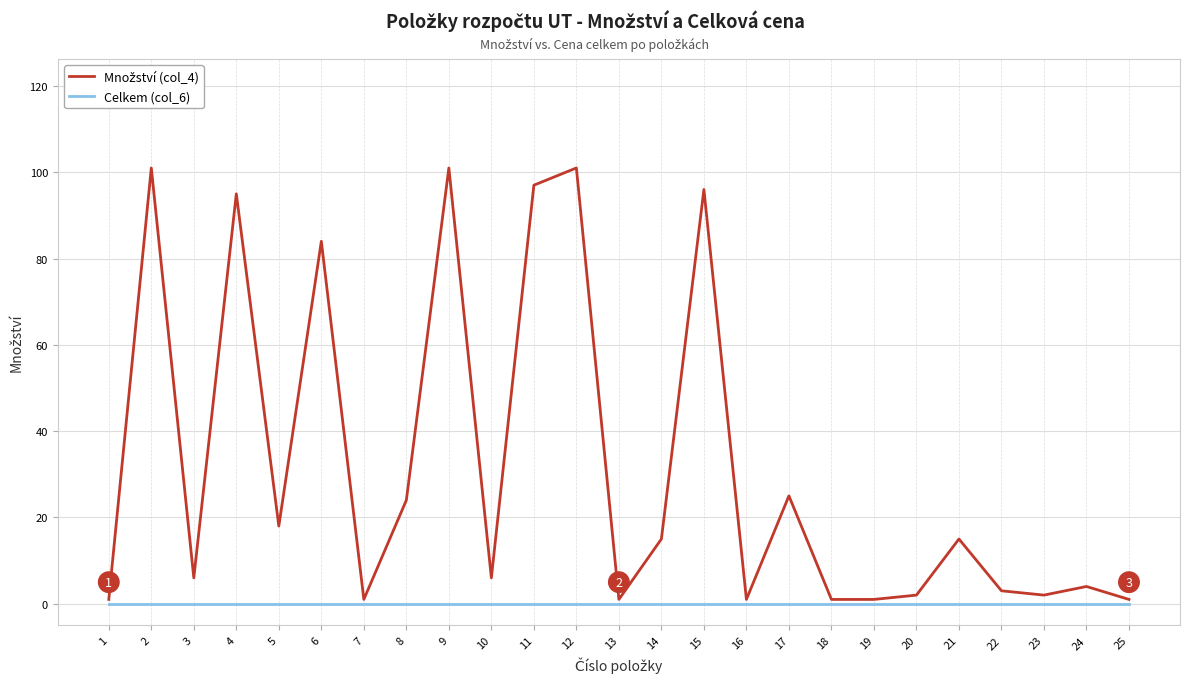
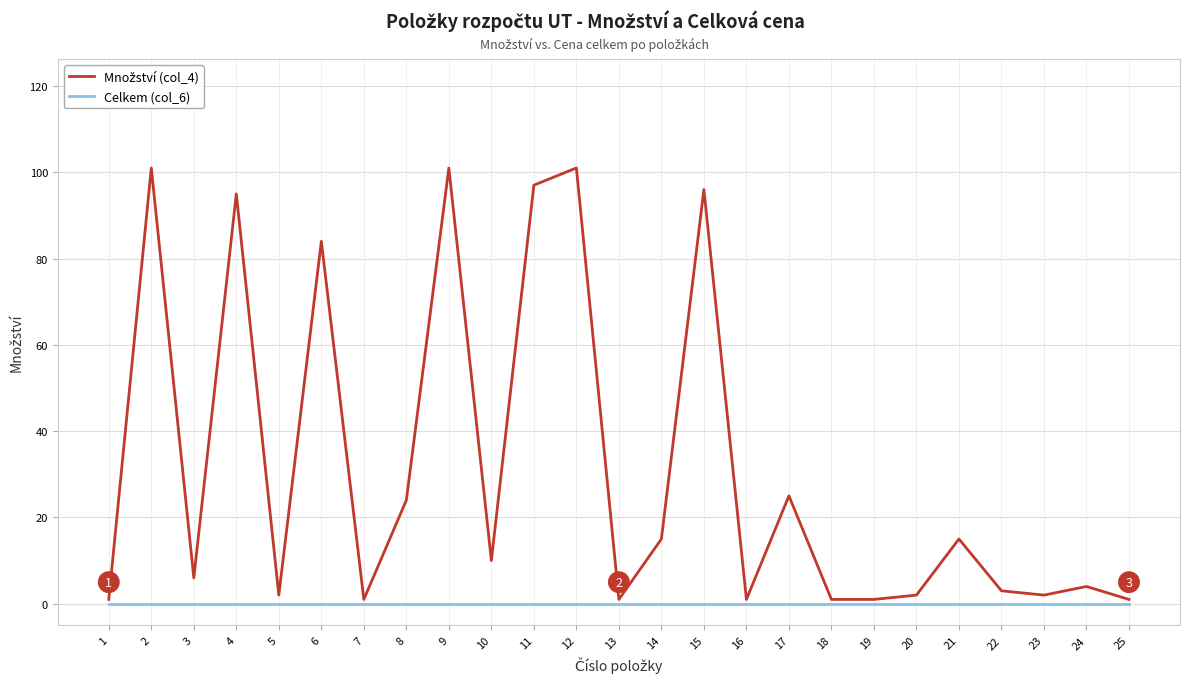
Množství (col_4), 5: 18 -> 2
Množství (col_4), 10: 6 -> 10
